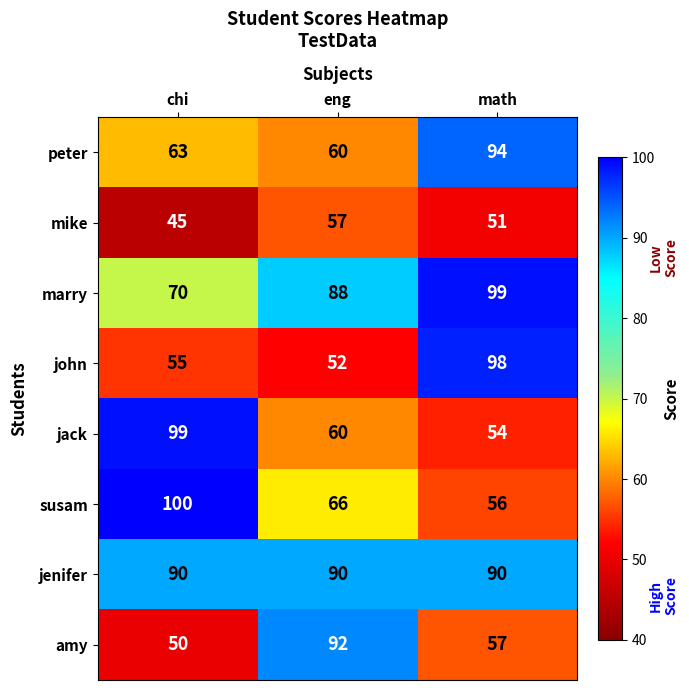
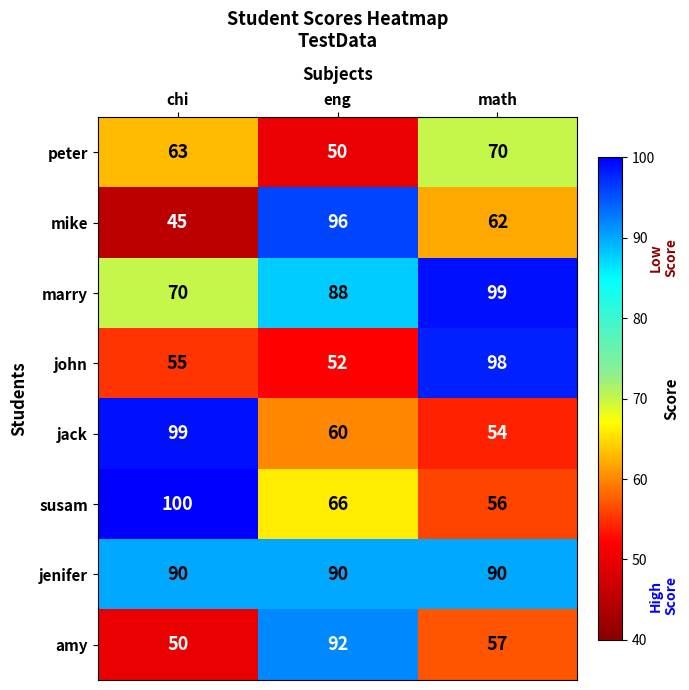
peter, eng: 60 -> 50
peter, math: 94 -> 70
mike, eng: 57 -> 96
mike, math: 51 -> 62
